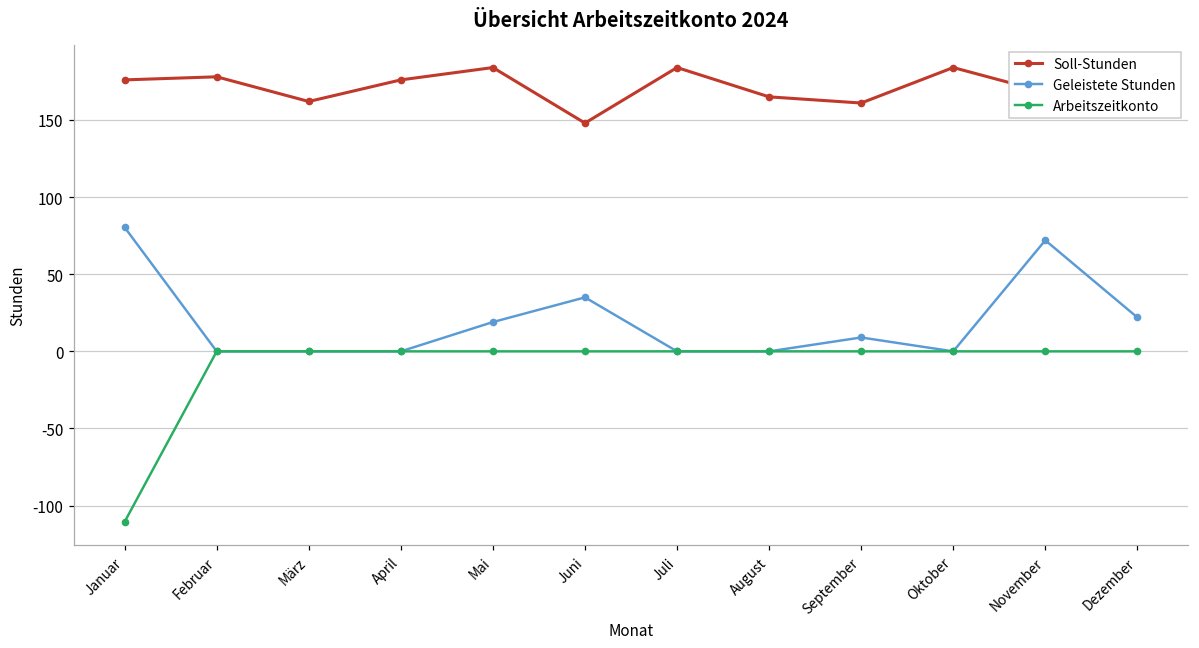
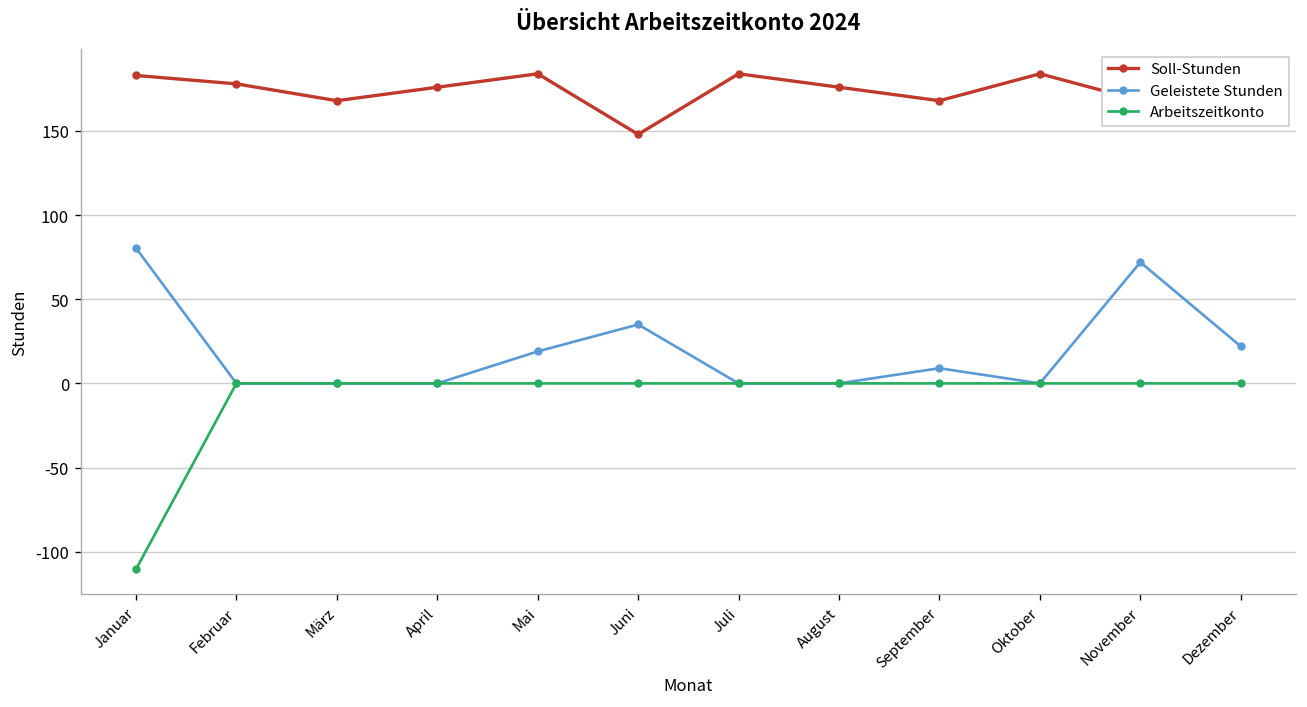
Soll-Stunden, Januar: 176 -> 183
Soll-Stunden, März: 162 -> 168
Soll-Stunden, August: 165 -> 176
Soll-Stunden, September: 161 -> 168
